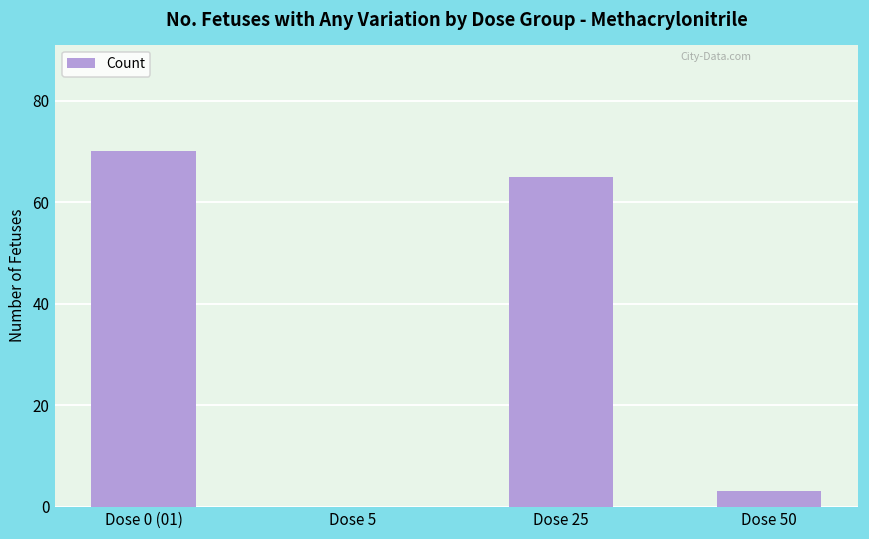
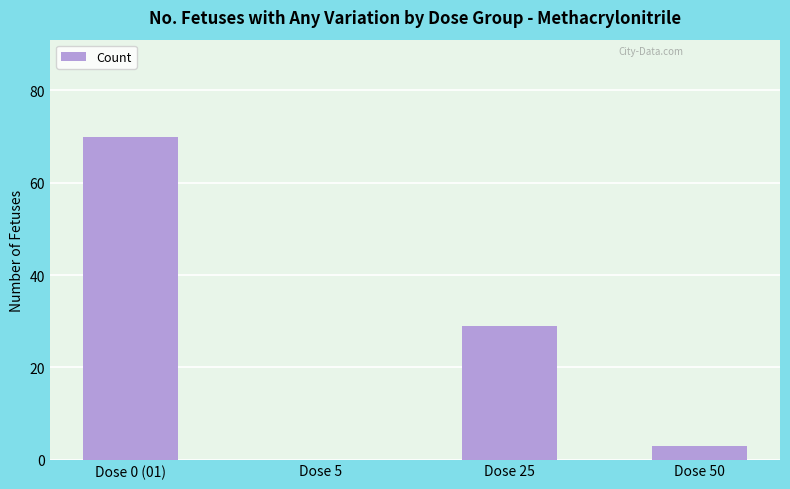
Dose 25: 65 -> 29
